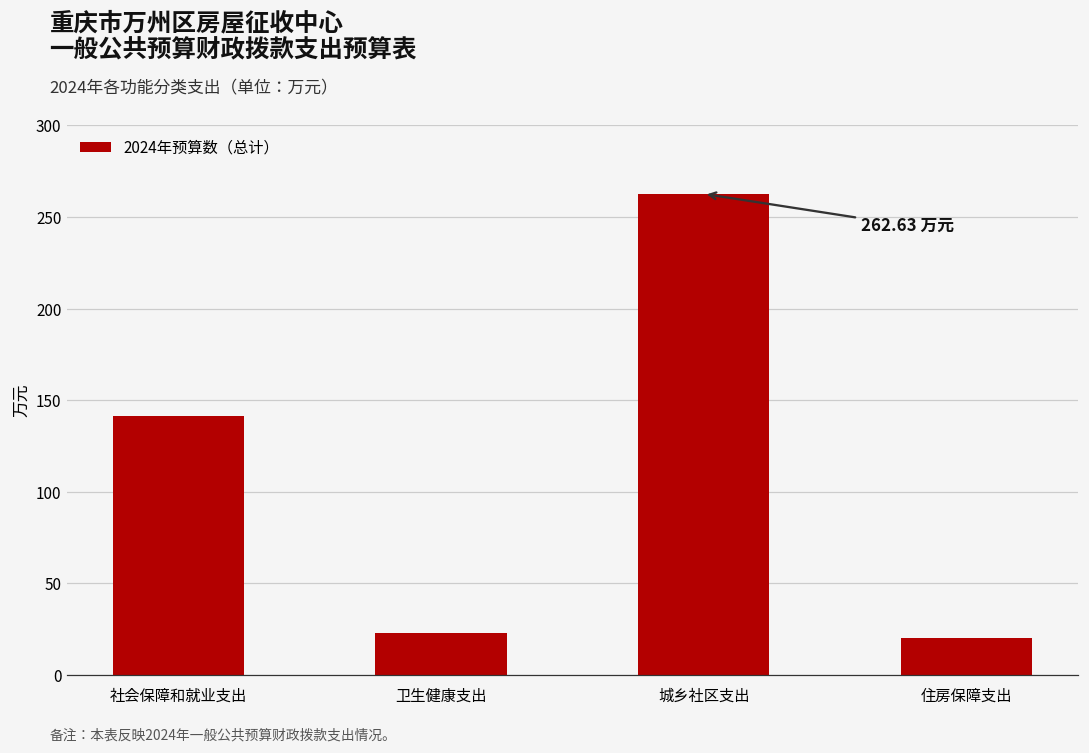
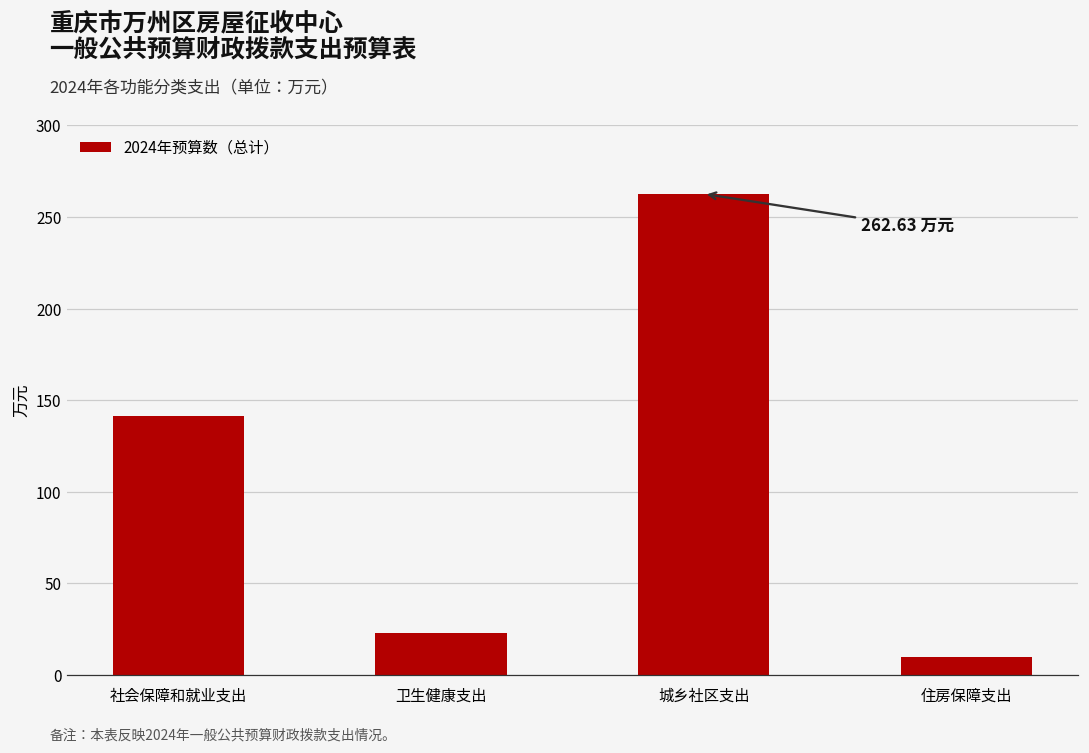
住房保障支出: 20 -> 9
